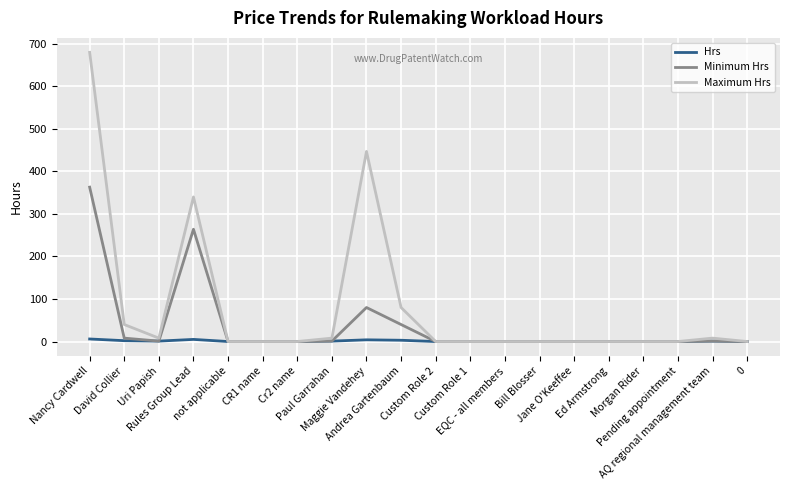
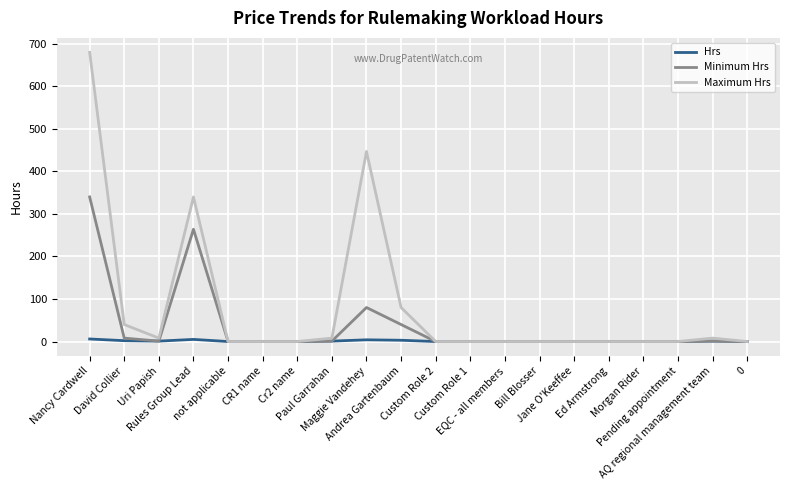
Minimum Hrs, Nancy Cardwell: 360 -> 340
